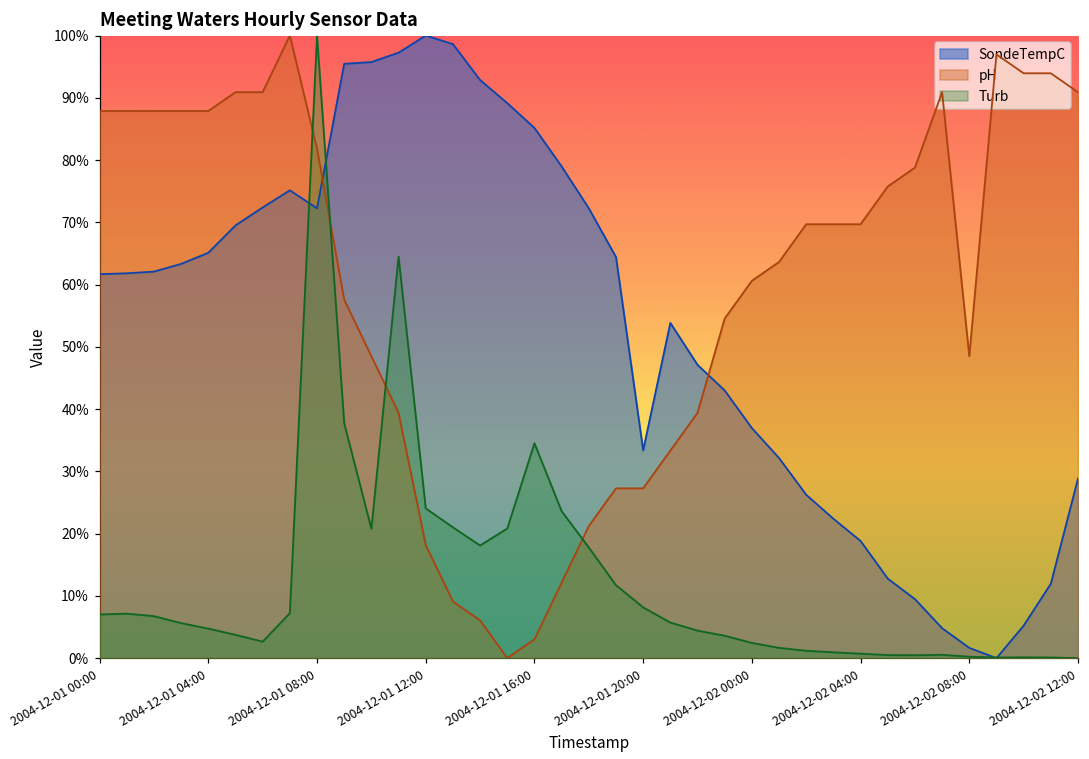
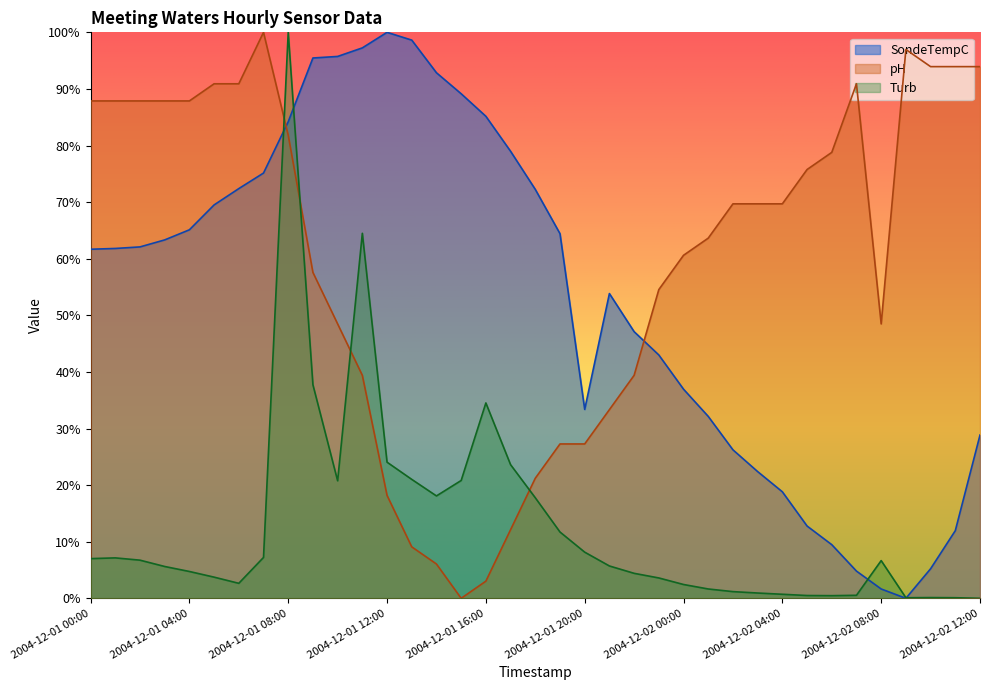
SondeTempC, 2004-12-01 08:00: 72% -> 84%
Turb, 2004-12-02 08:00: 0% -> 7%
pH, 2004-12-02 12:00: 91% -> 94%
